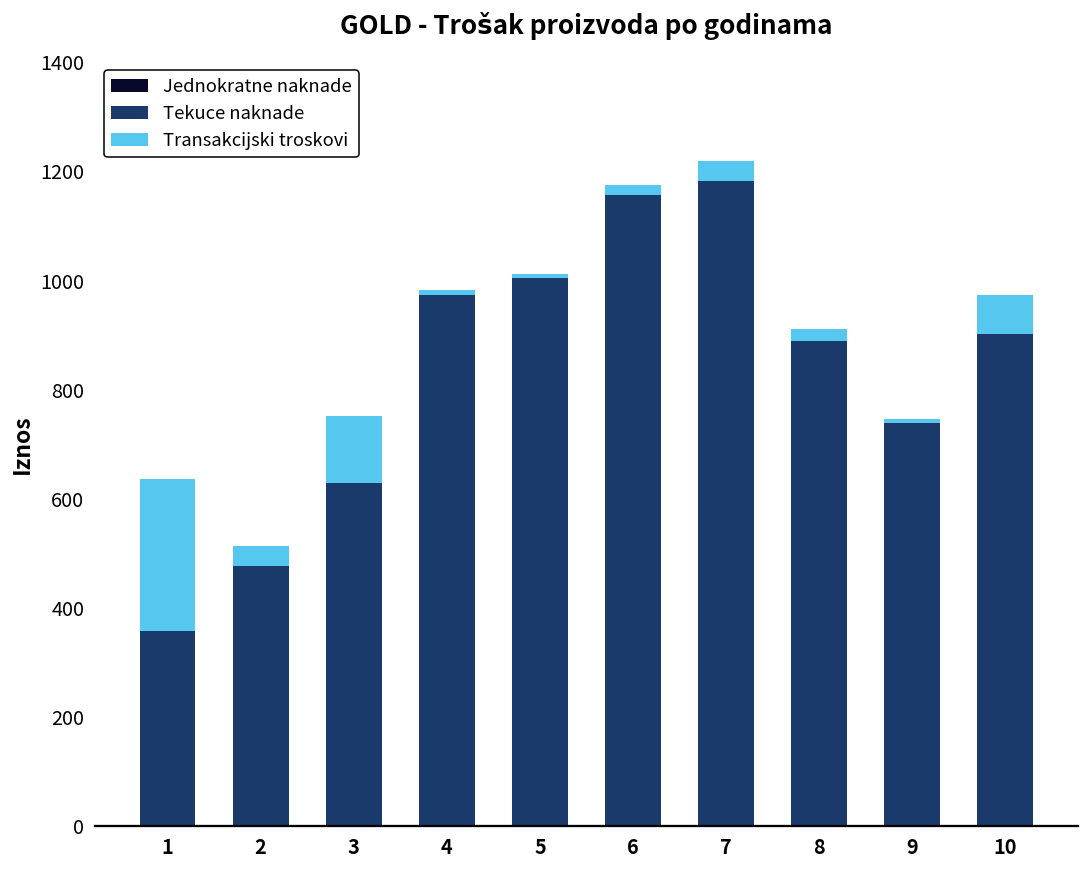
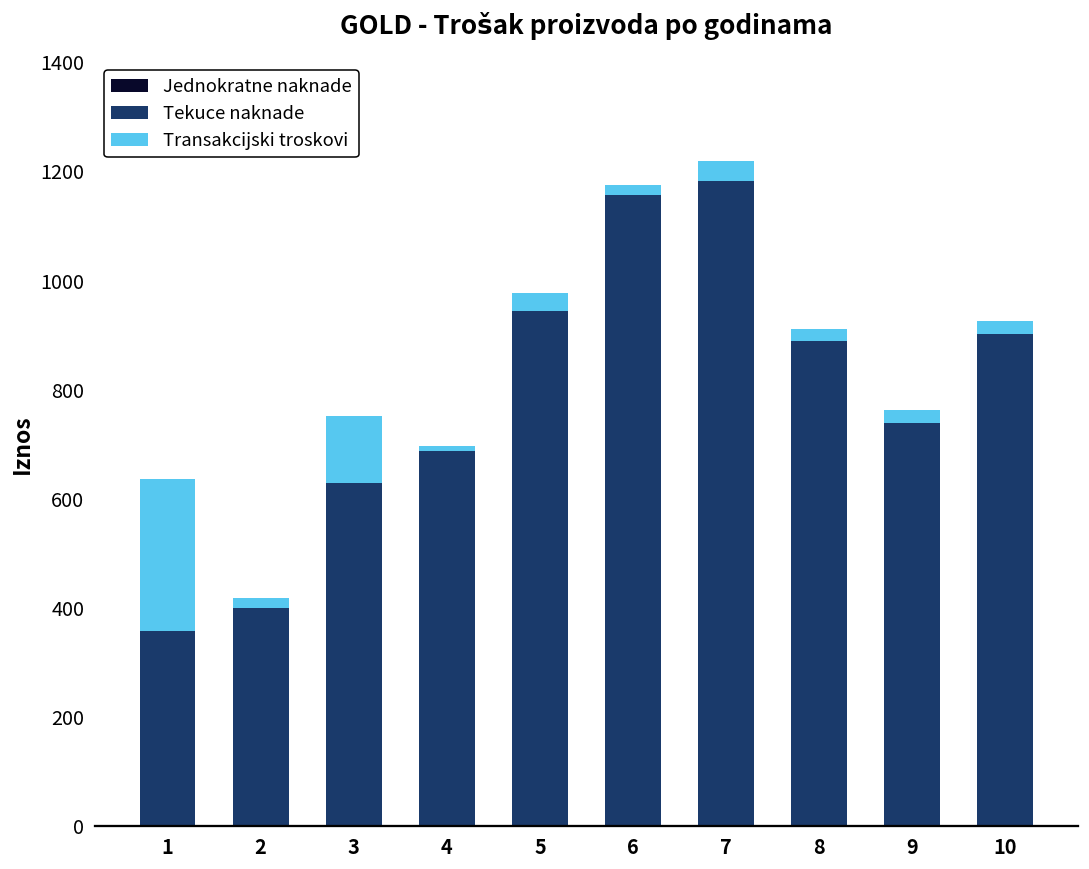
Tekuce naknade, 2: 480 -> 400
Transakcijski troskovi, 2: 40 -> 20
Tekuce naknade, 4: 970 -> 690
Tekuce naknade, 5: 1000 -> 940
Transakcijski troskovi, 5: 10 -> 30
Transakcijski troskovi, 9: 10 -> 20
Transakcijski troskovi, 10: 70 -> 20
